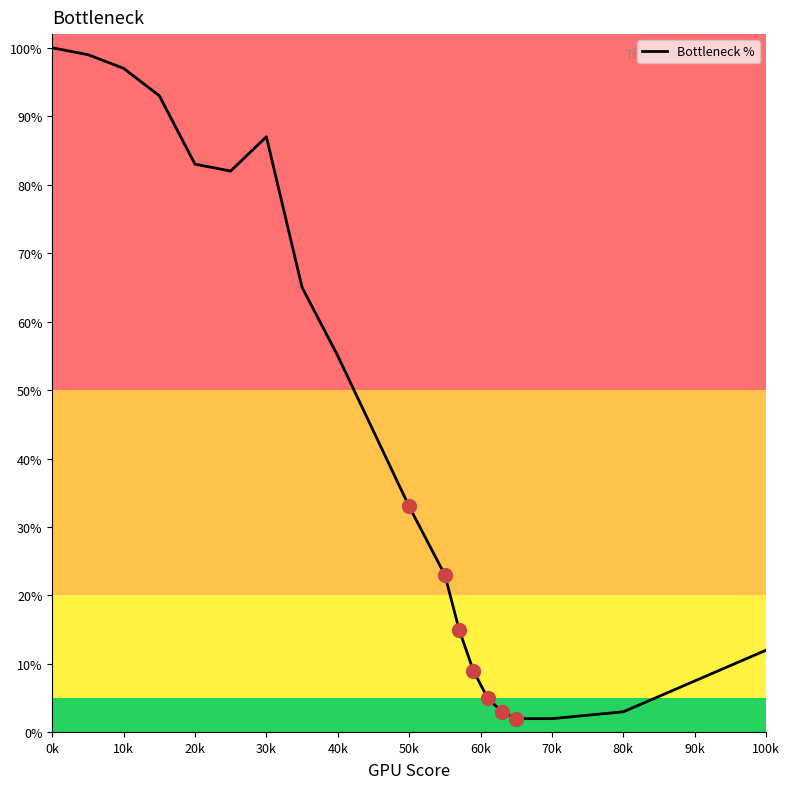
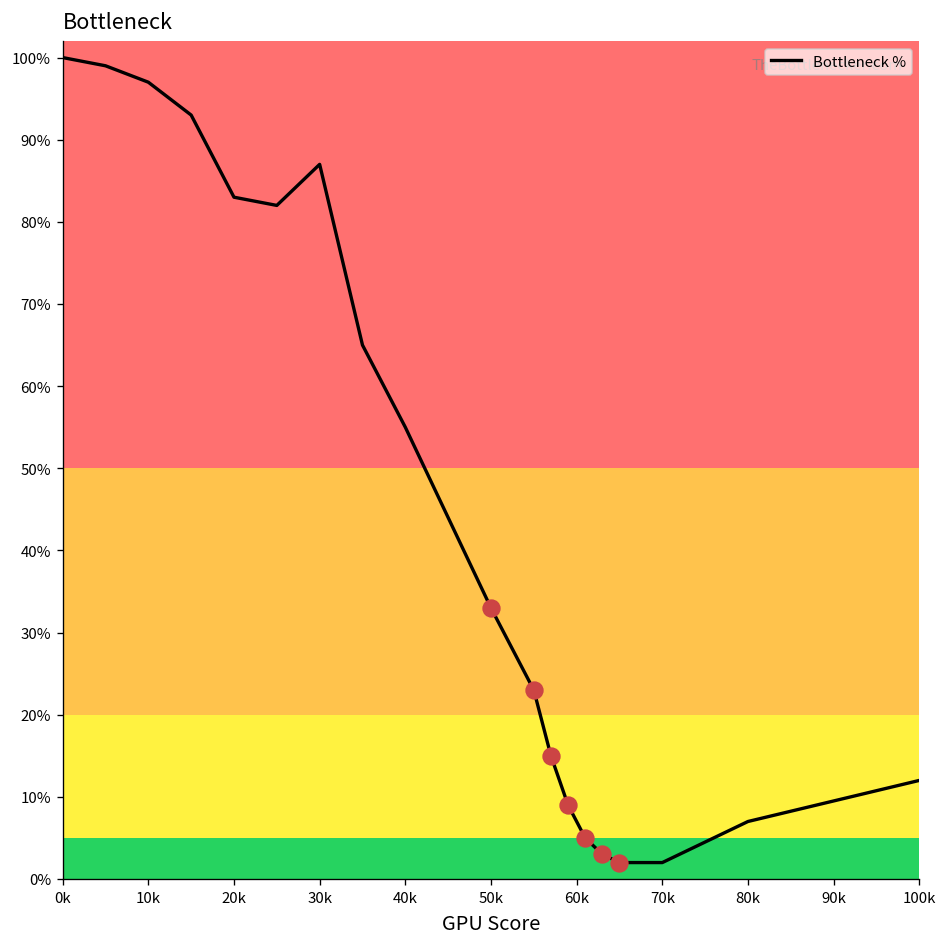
Bottleneck %, 80k: 3% -> 7%
